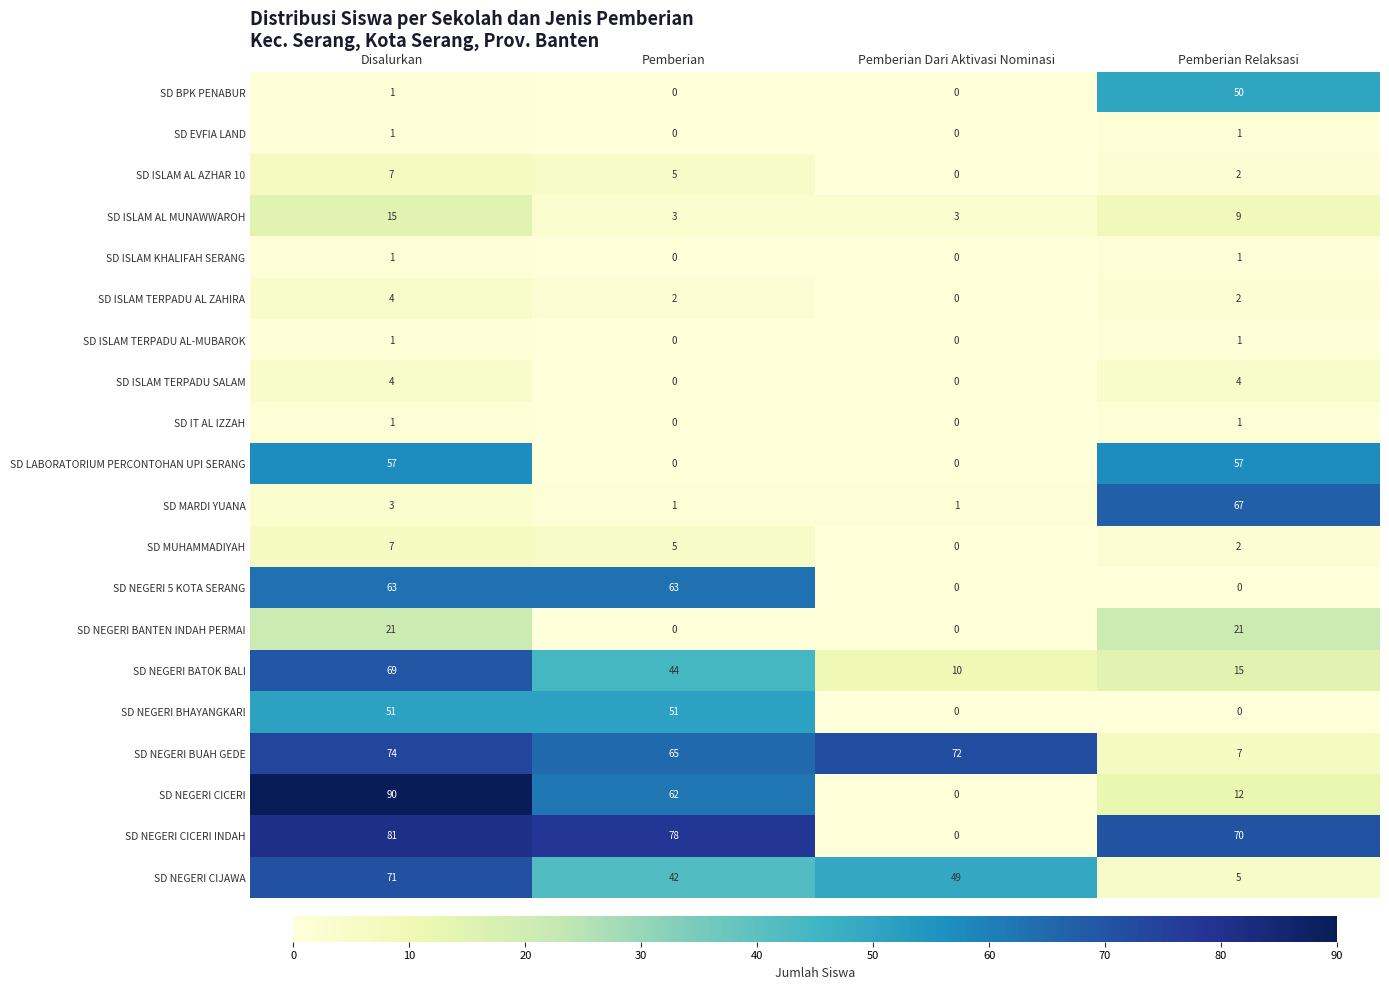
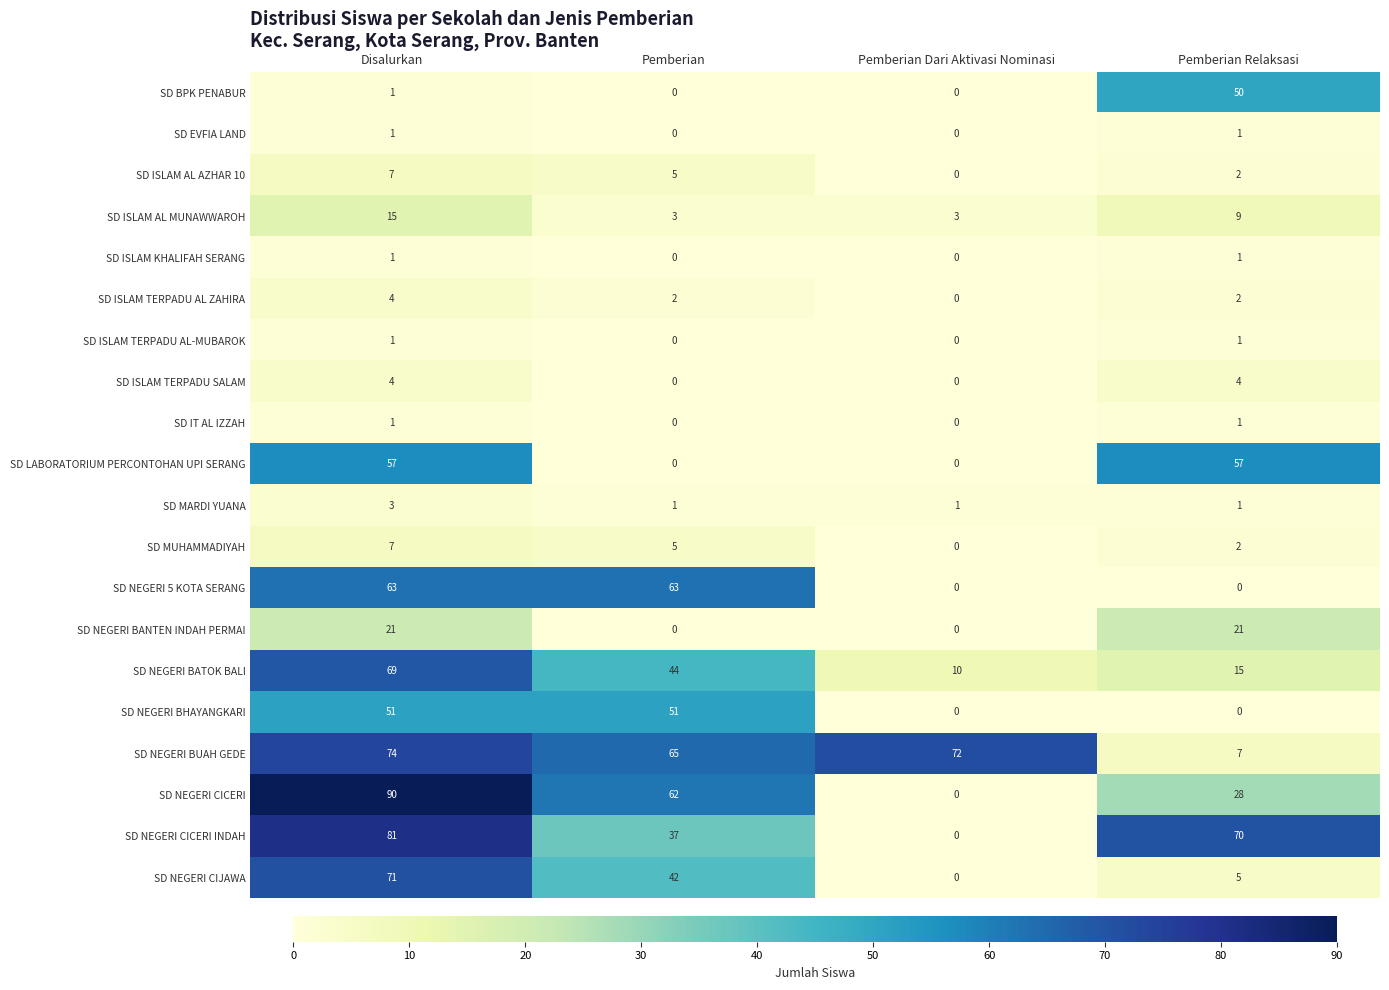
SD MARDI YUANA, Pemberian Relaksasi: 67 -> 1
SD NEGERI CICERI, Pemberian Relaksasi: 12 -> 28
SD NEGERI CICERI INDAH, Pemberian: 78 -> 37
SD NEGERI CIJAWA, Pemberian Dari Aktivasi Nominasi: 49 -> 0
